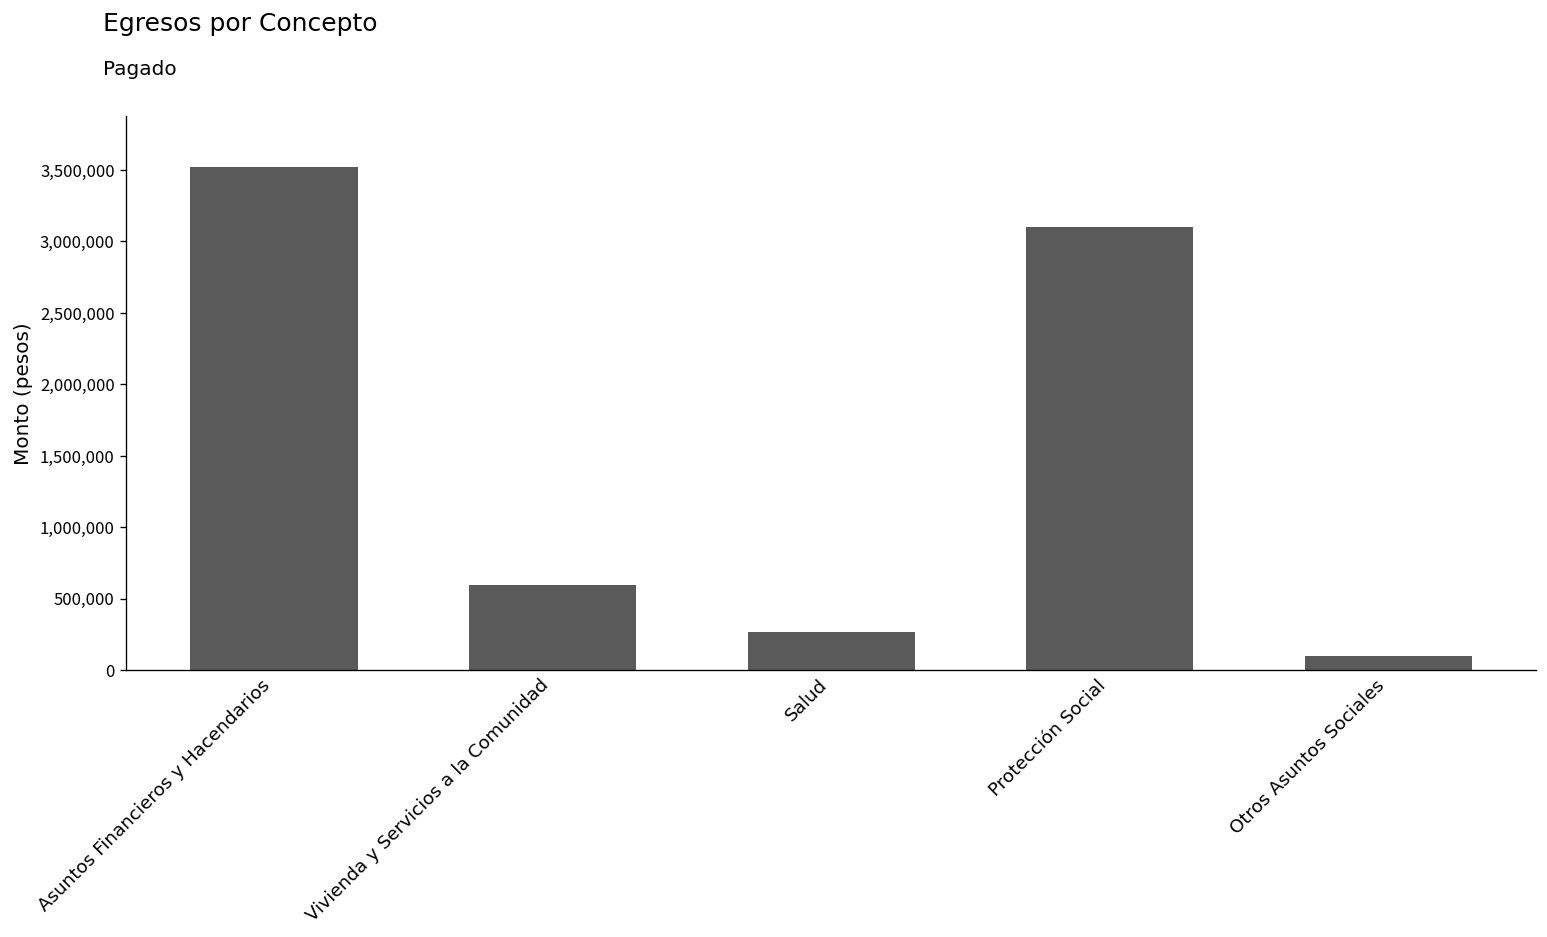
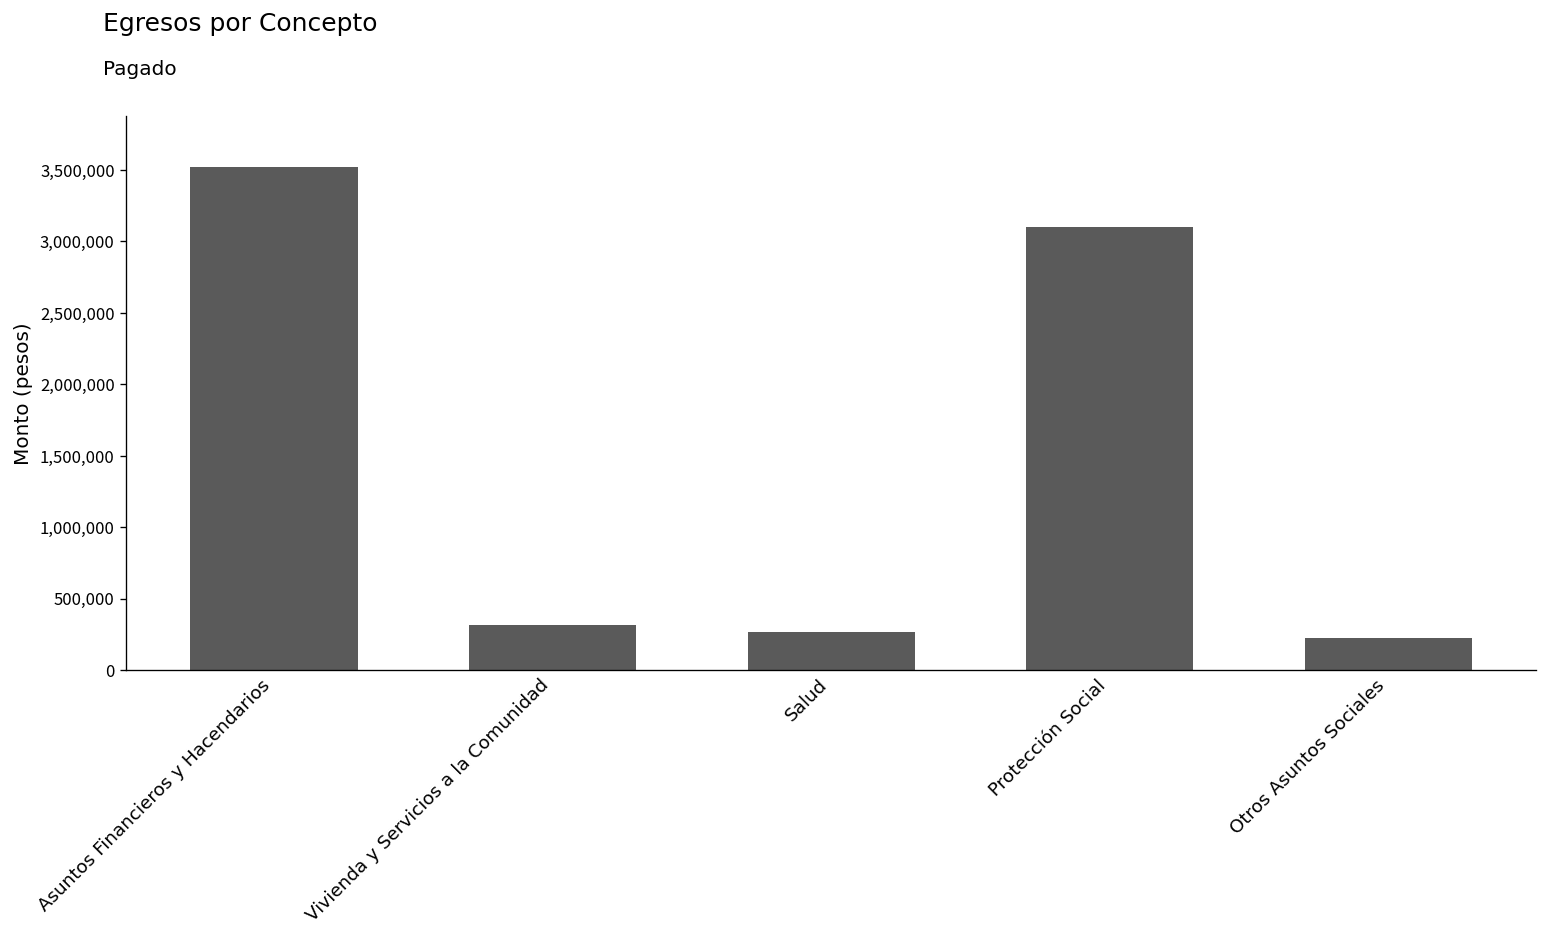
Vivienda y Servicios a la Comunidad: 590,000 -> 320,000
Otros Asuntos Sociales: 100,000 -> 230,000
